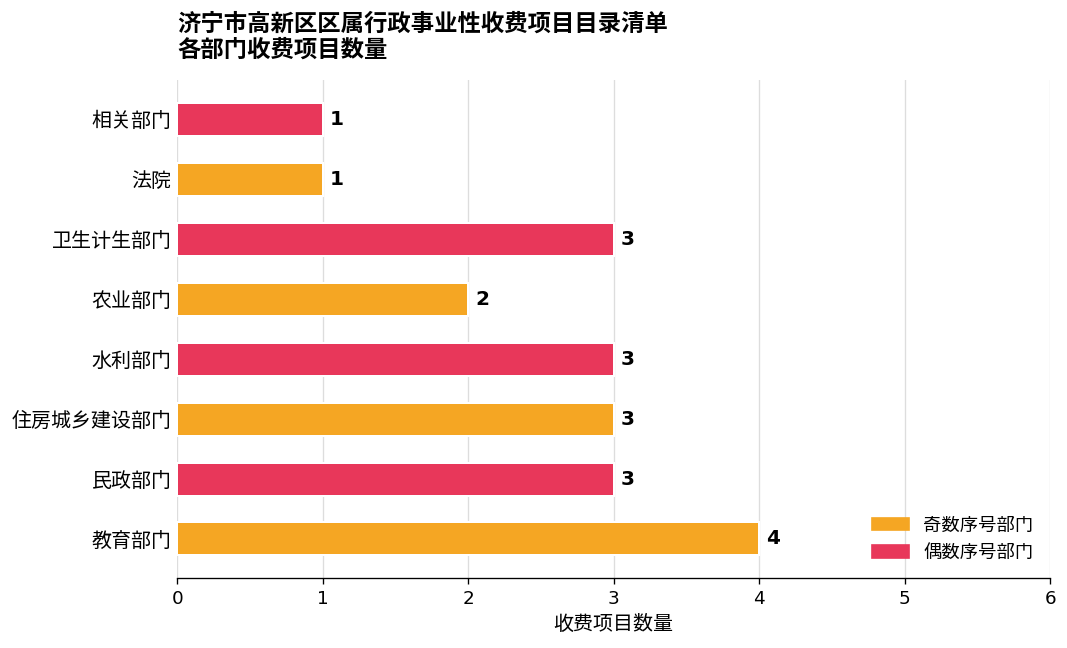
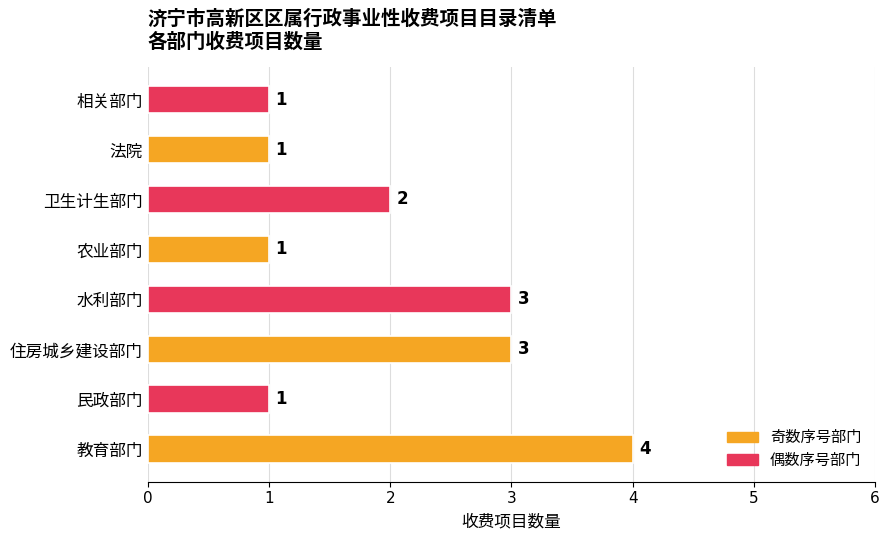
卫生计生部门: 3 -> 2
农业部门: 2 -> 1
民政部门: 3 -> 1
